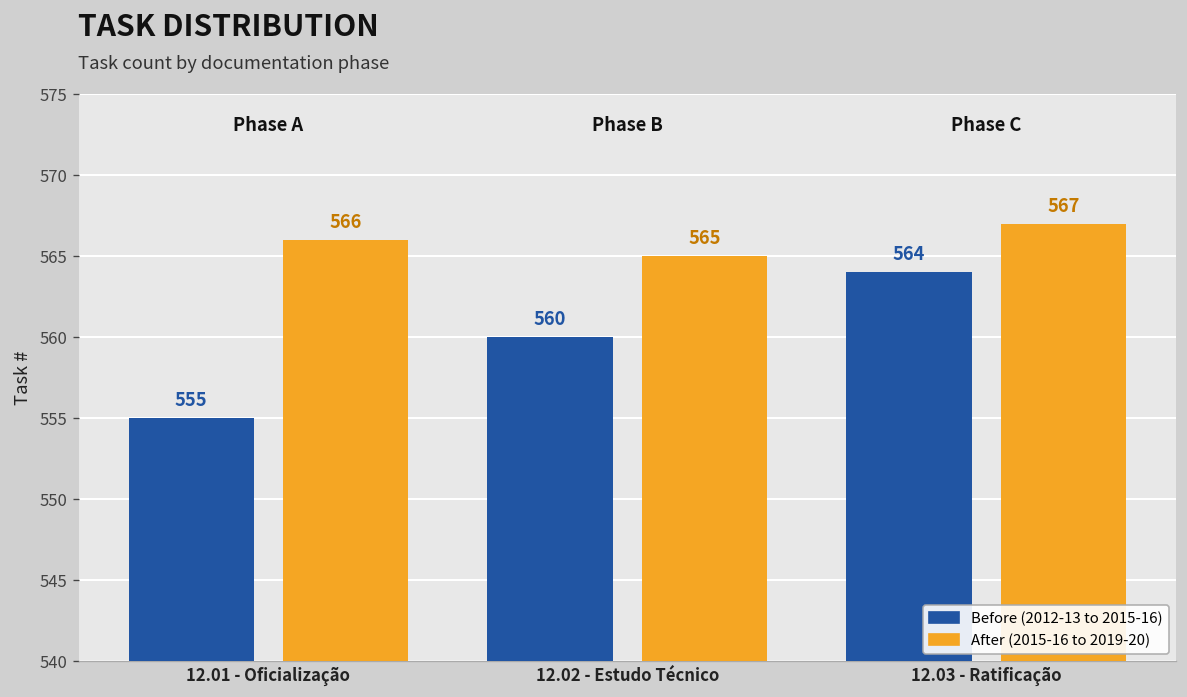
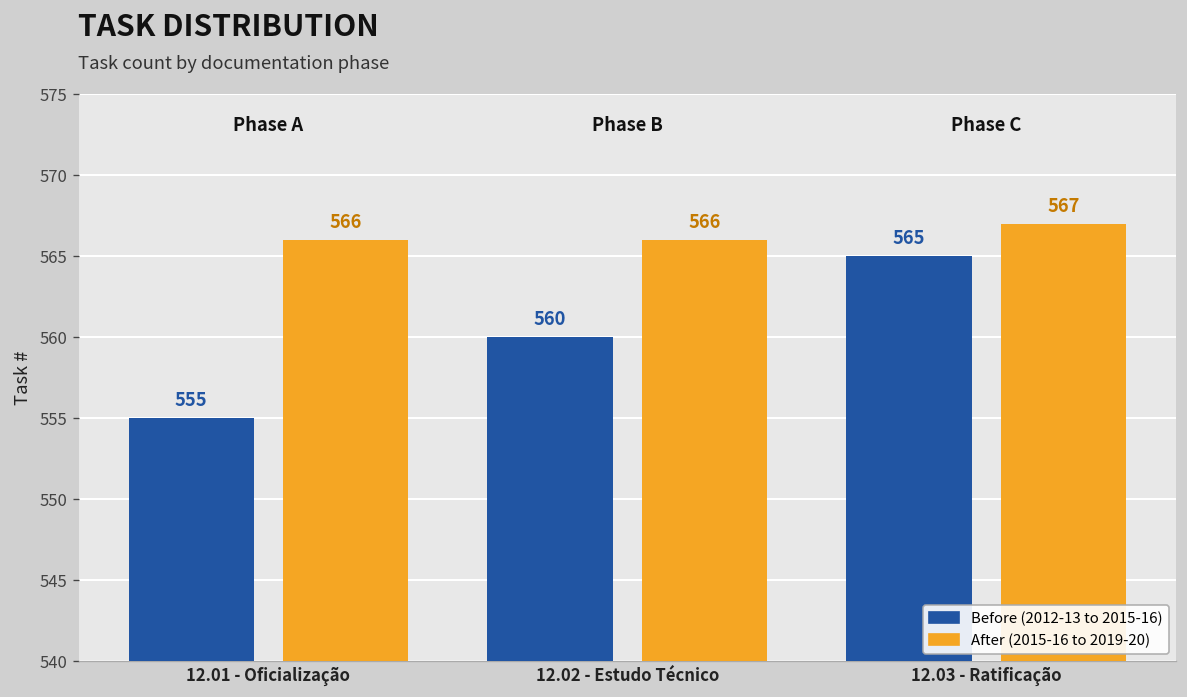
After (2015-16 to 2019-20), 12.02 - Estudo Técnico: 565 -> 566
Before (2012-13 to 2015-16), 12.03 - Ratificação: 564 -> 565
